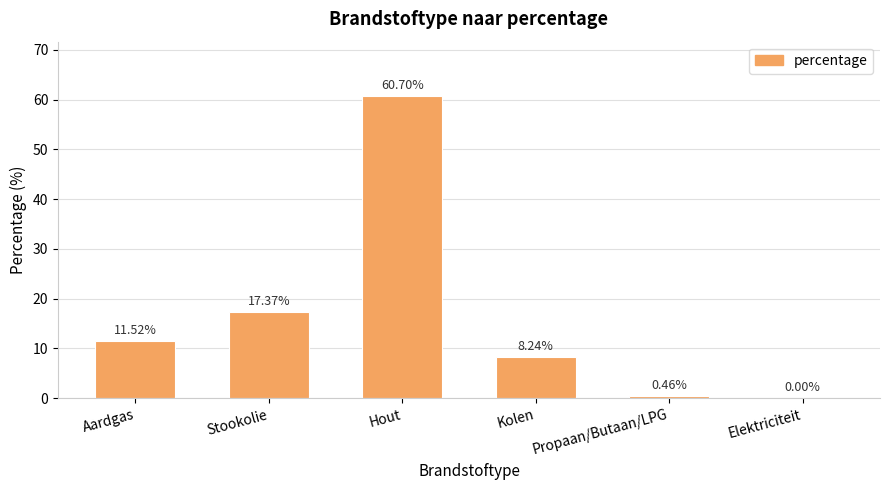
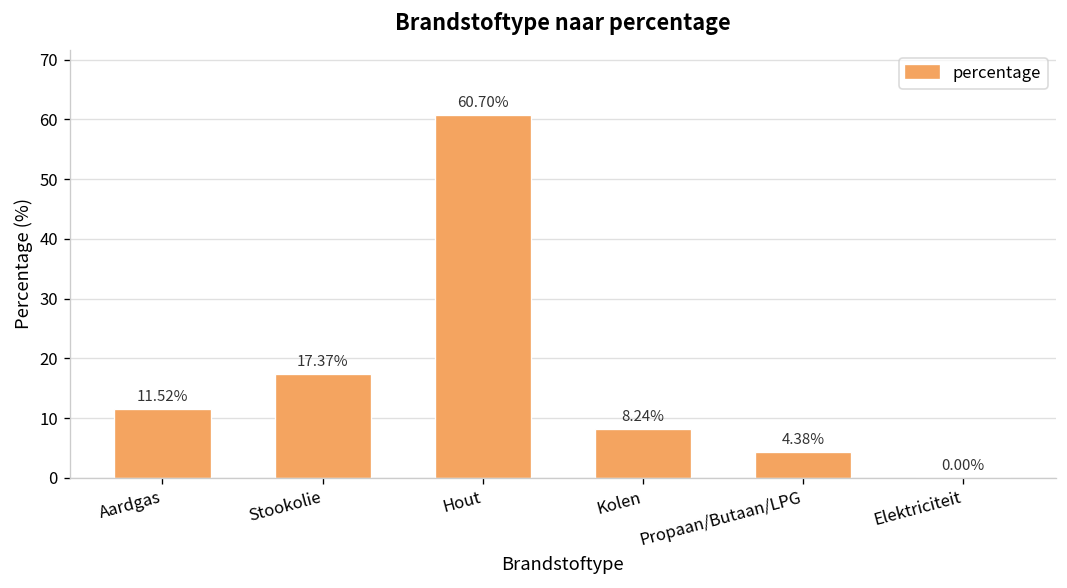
Propaan/Butaan/LPG: 0.46% -> 4.38%
